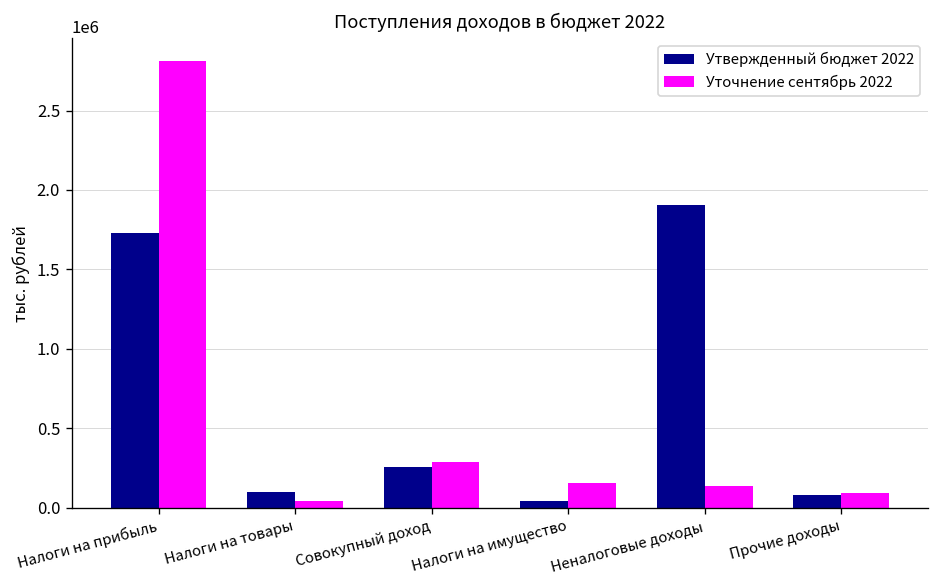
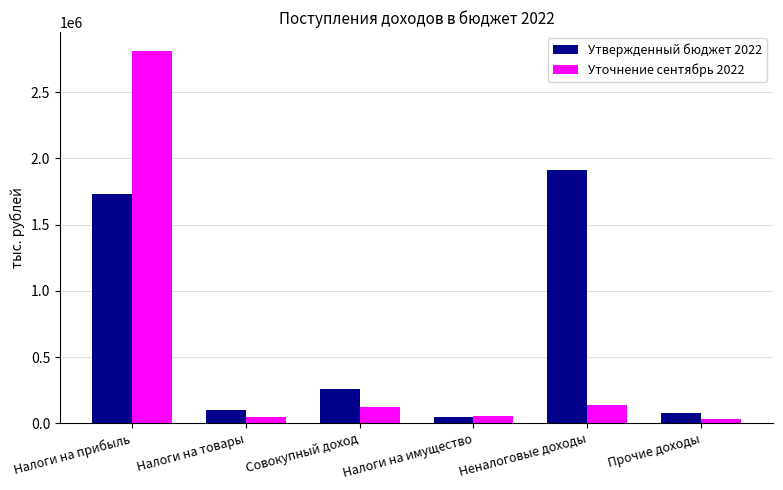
Уточнение сентябрь 2022, Совокупный доход: 290000 -> 120000
Уточнение сентябрь 2022, Налоги на имущество: 160000 -> 50000
Уточнение сентябрь 2022, Прочие доходы: 100000 -> 30000
